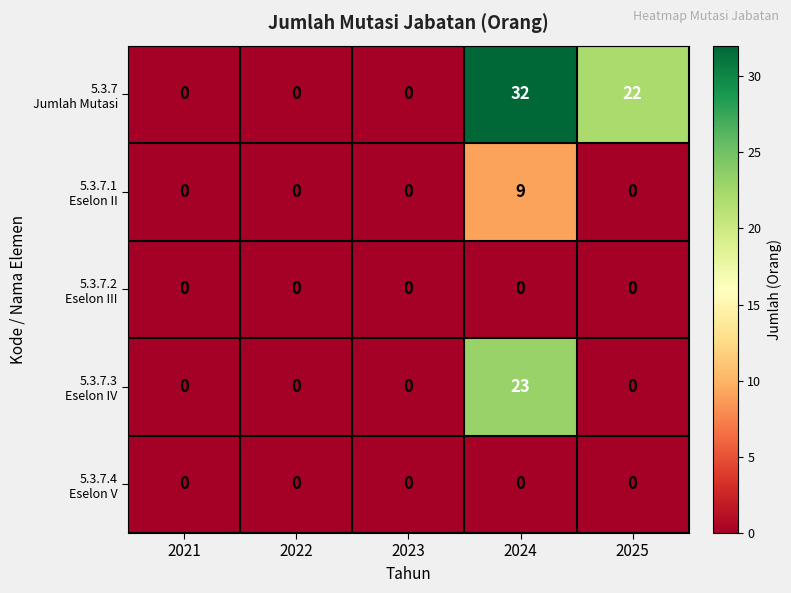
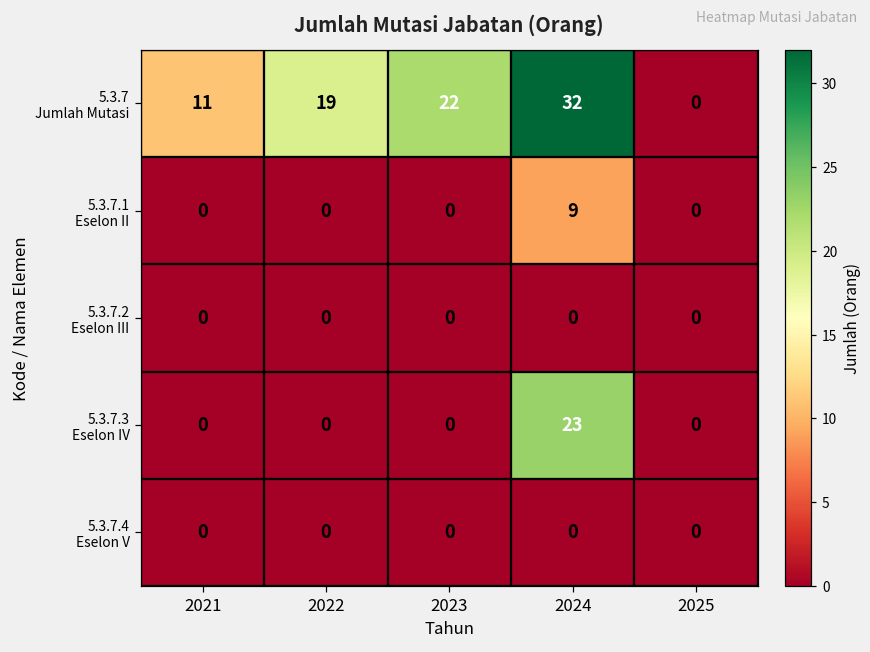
5.3.7 Jumlah Mutasi, 2021: 0 -> 11
5.3.7 Jumlah Mutasi, 2022: 0 -> 19
5.3.7 Jumlah Mutasi, 2023: 0 -> 22
5.3.7 Jumlah Mutasi, 2025: 22 -> 0
